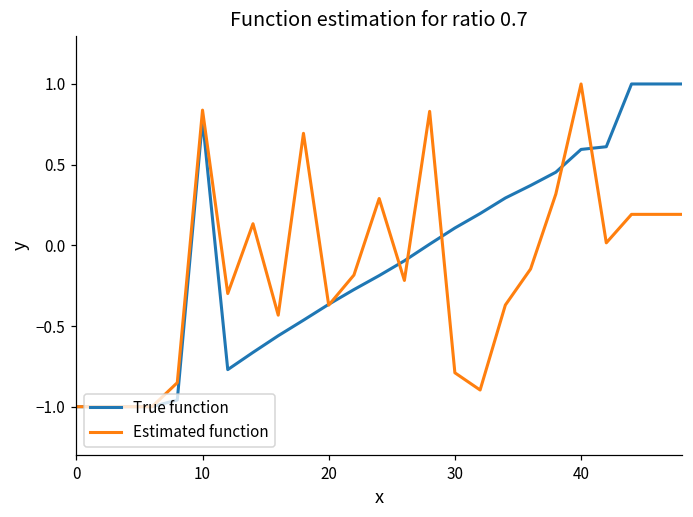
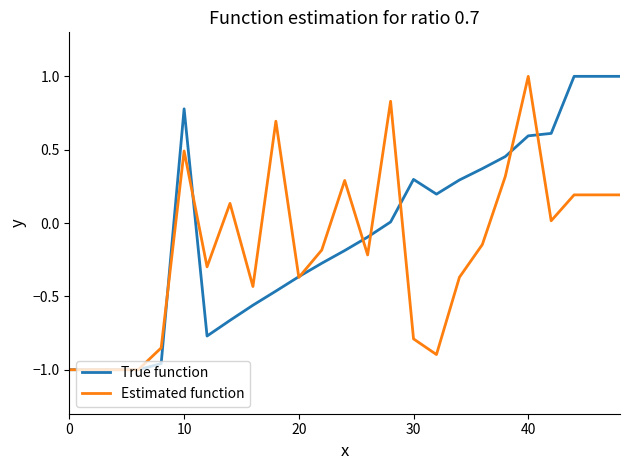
Estimated function, 10: 0.84 -> 0.49
True function, 30: 0.11 -> 0.30
